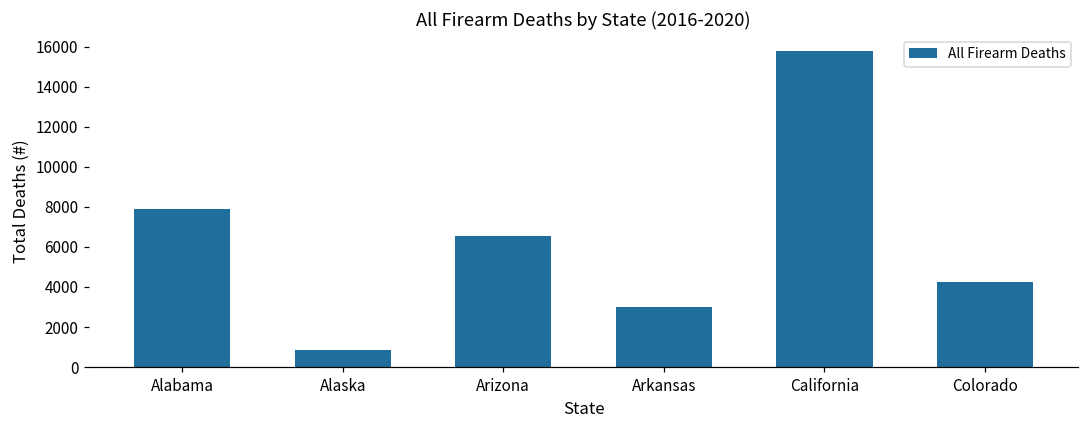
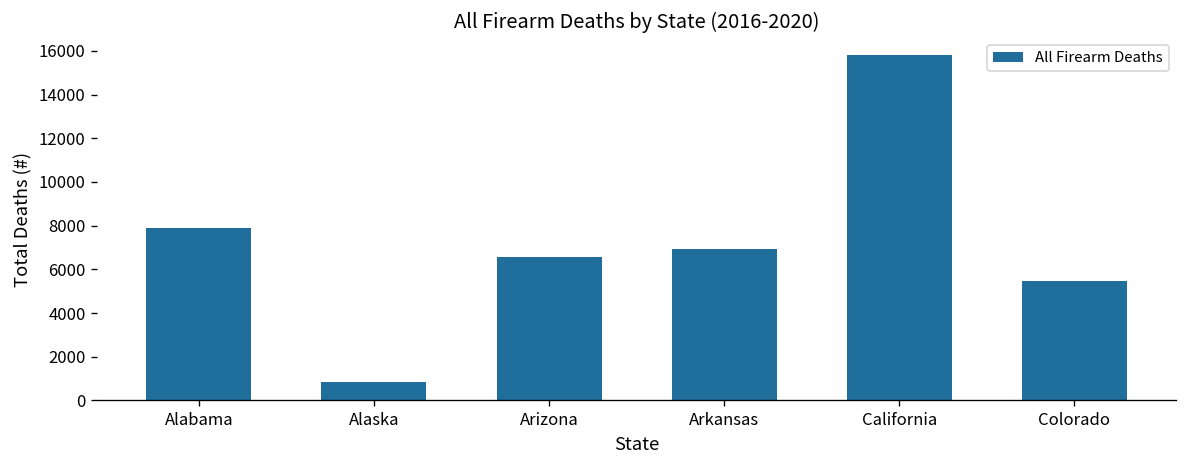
Arkansas: 3000 -> 6900
Colorado: 4200 -> 5500
